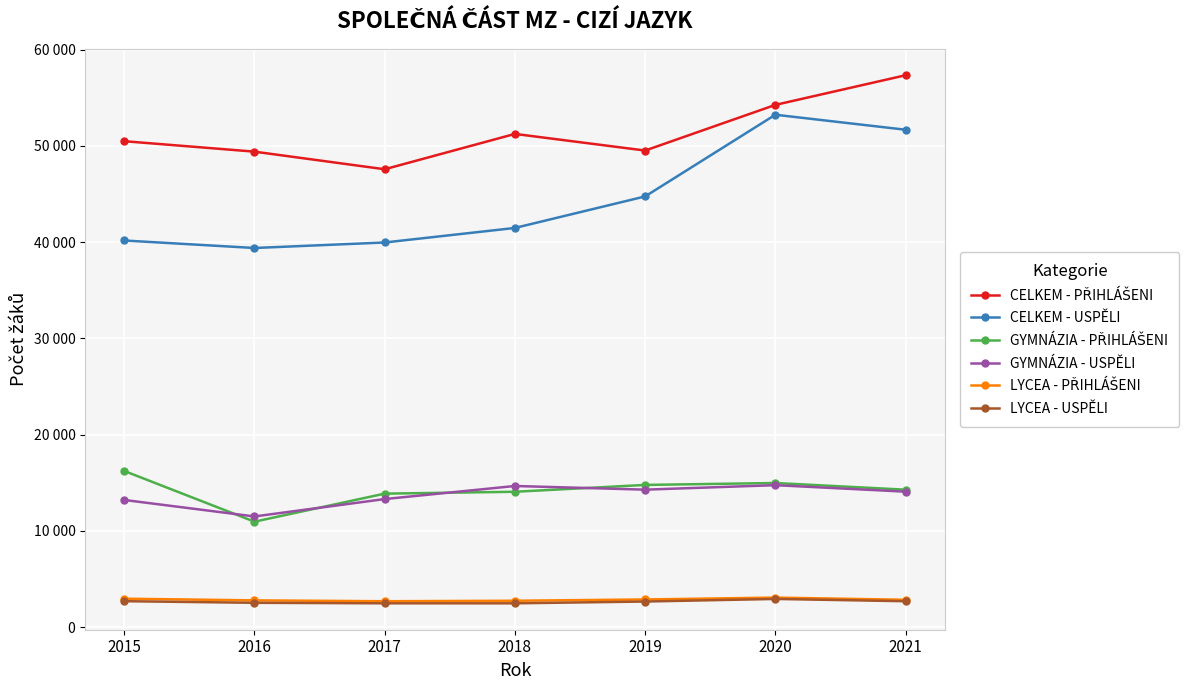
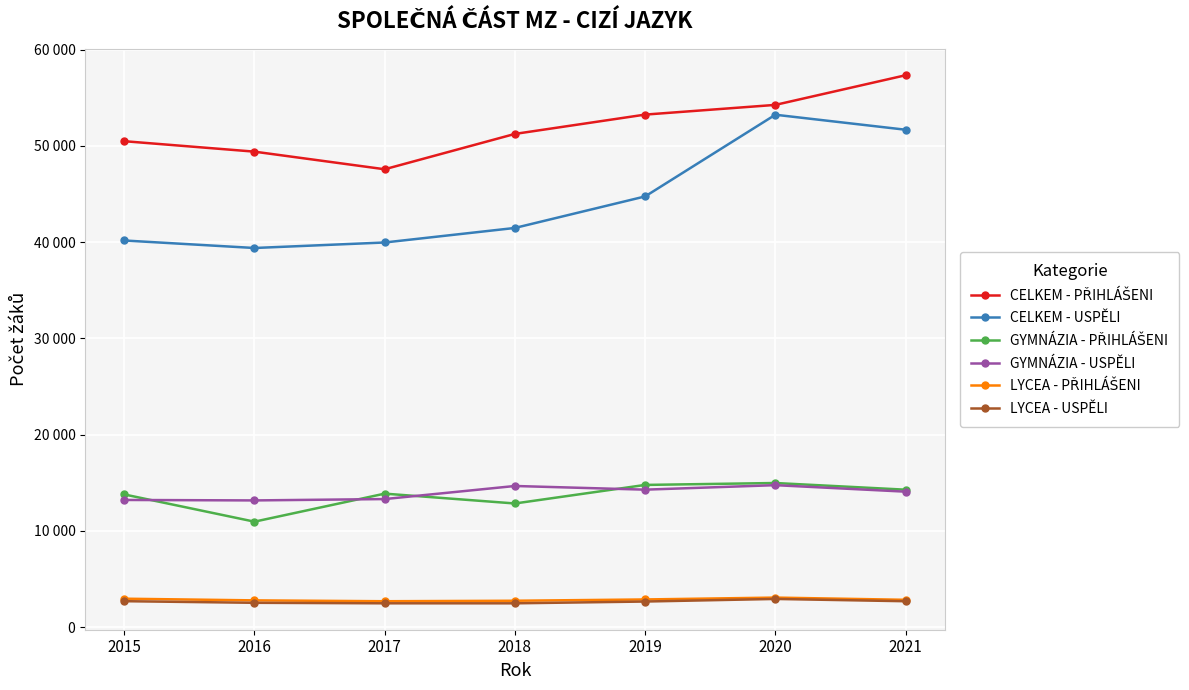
GYMNÁZIA - PŘIHLÁŠENI, 2015: 16000 -> 14000
GYMNÁZIA - USPĚLI, 2016: 11000 -> 13000
GYMNÁZIA - PŘIHLÁŠENI, 2018: 14000 -> 13000
CELKEM - PŘIHLÁŠENI, 2019: 50000 -> 53000
